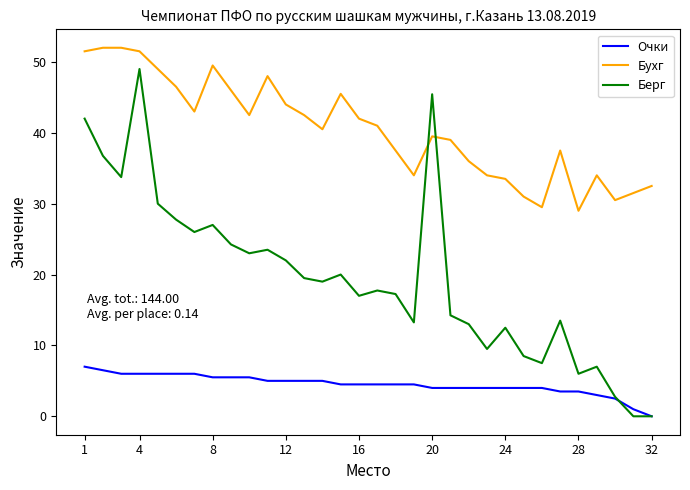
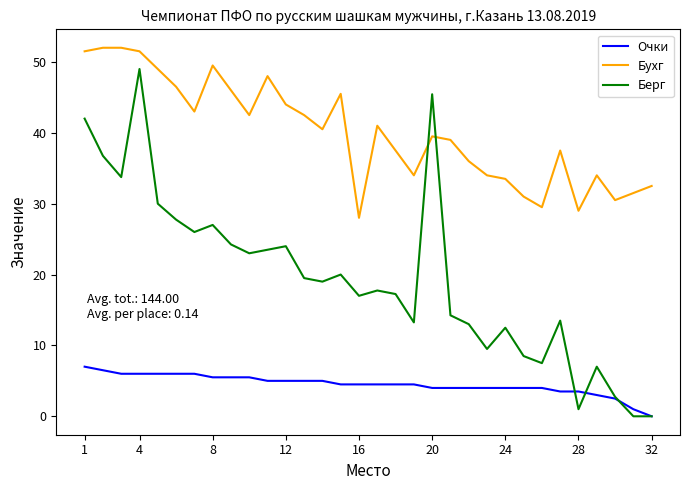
Берг, 12: 22 -> 24
Бухг, 16: 42 -> 28
Берг, 28: 6 -> 1
